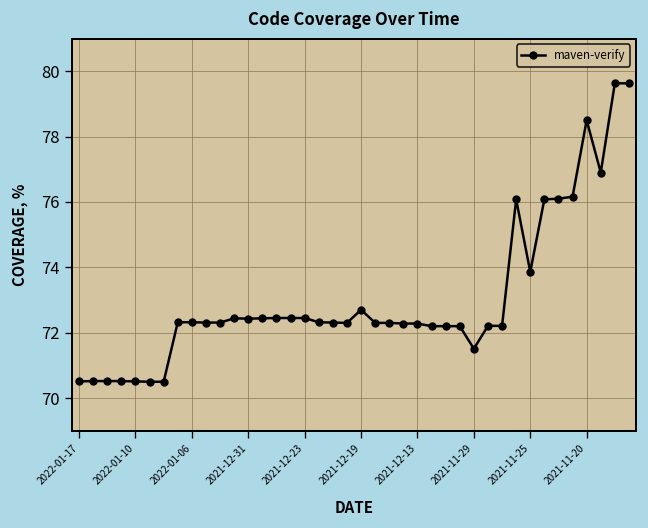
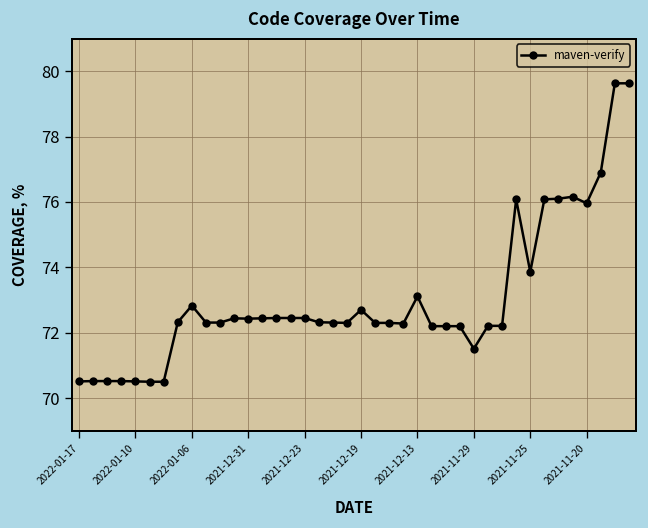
2022-01-06: 72.3 -> 72.8
2021-12-13: 72.3 -> 73.1
2021-11-20: 78.5 -> 76.0
